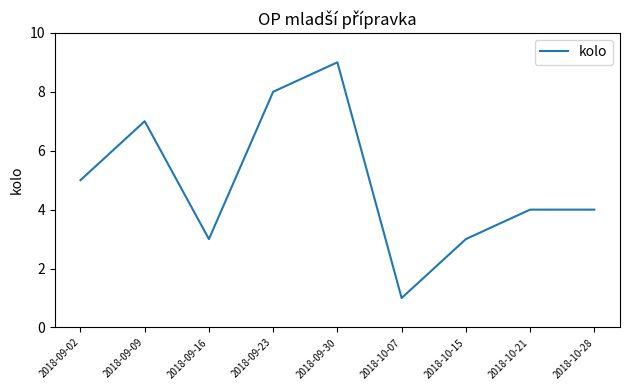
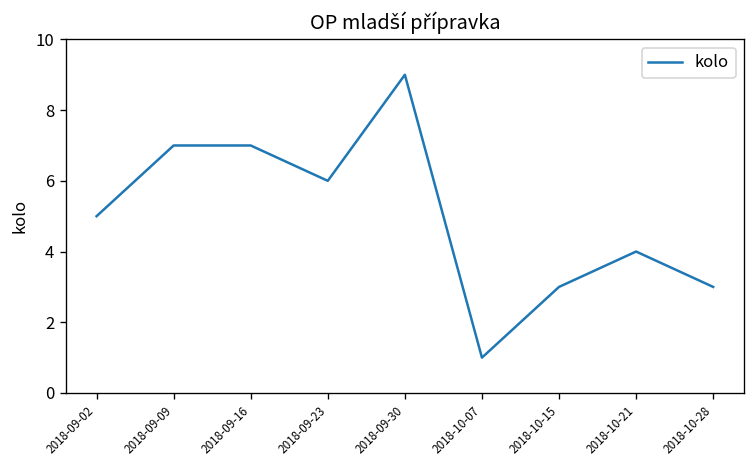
2018-09-16: 3 -> 7
2018-09-23: 8 -> 6
2018-10-28: 4 -> 3
